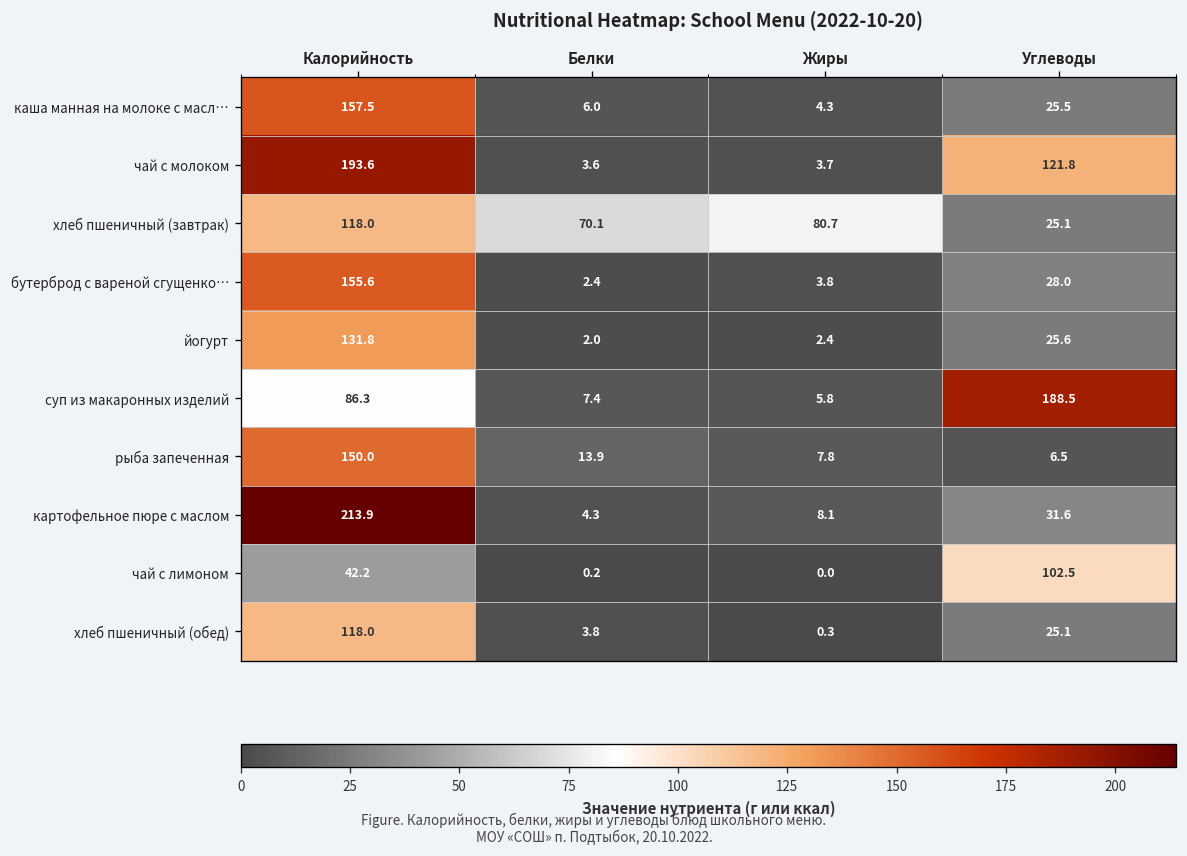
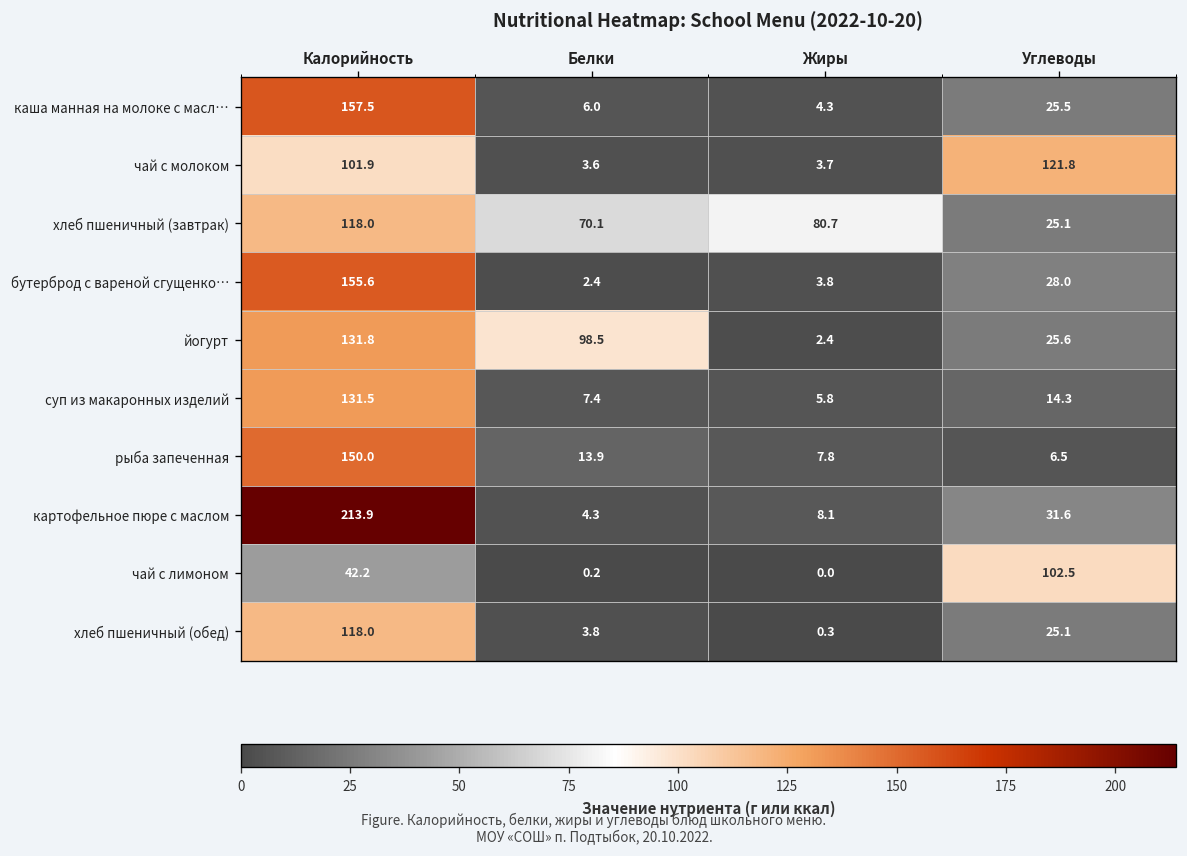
чай с молоком, Калорийность: 193.6 -> 101.9
йогурт, Белки: 2.0 -> 98.5
суп из макаронных изделий, Калорийность: 86.3 -> 131.5
суп из макаронных изделий, Углеводы: 188.5 -> 14.3
